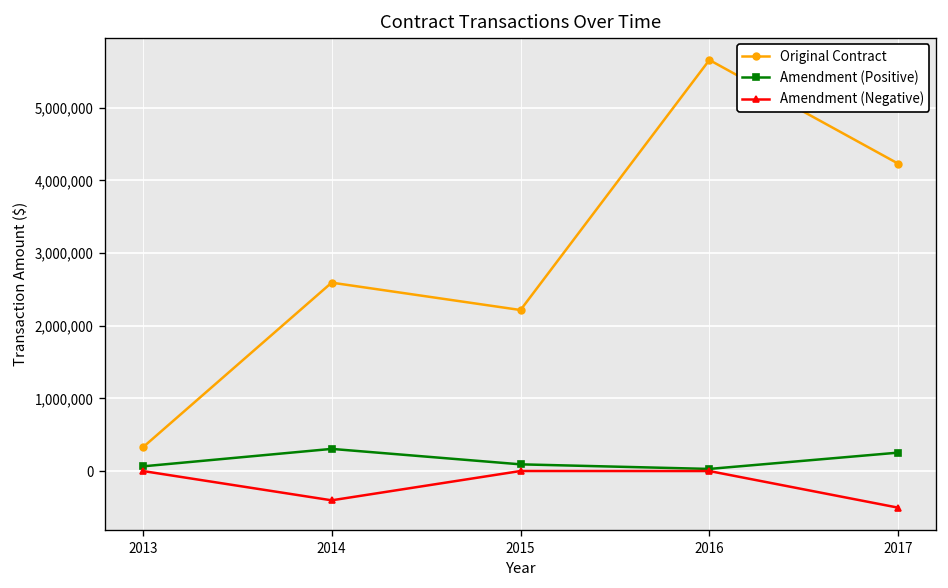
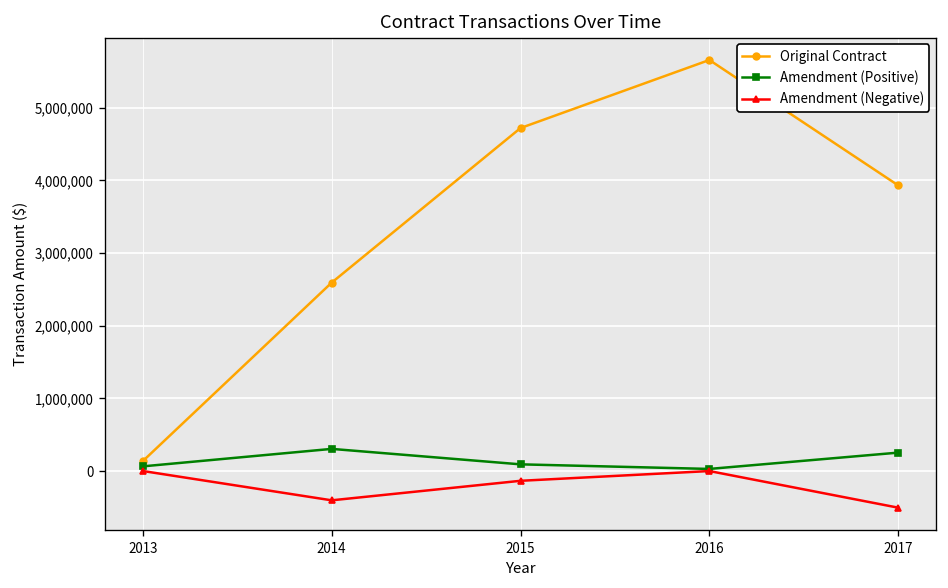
Original Contract, 2013: 300,000 -> 100,000
Original Contract, 2015: 2,200,000 -> 4,700,000
Amendment (Negative), 2015: 0 -> -100,000
Original Contract, 2017: 4,200,000 -> 3,900,000
